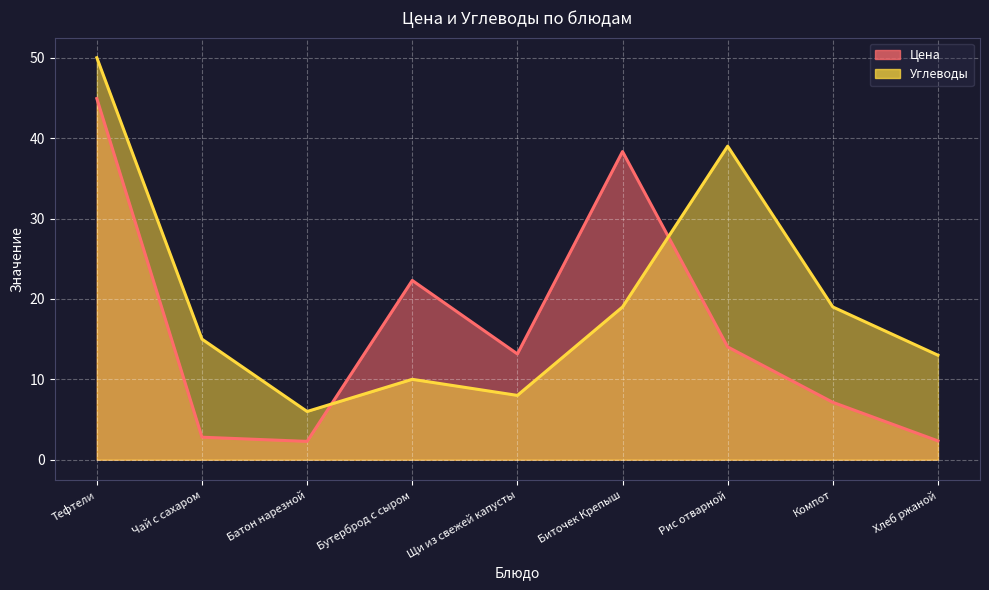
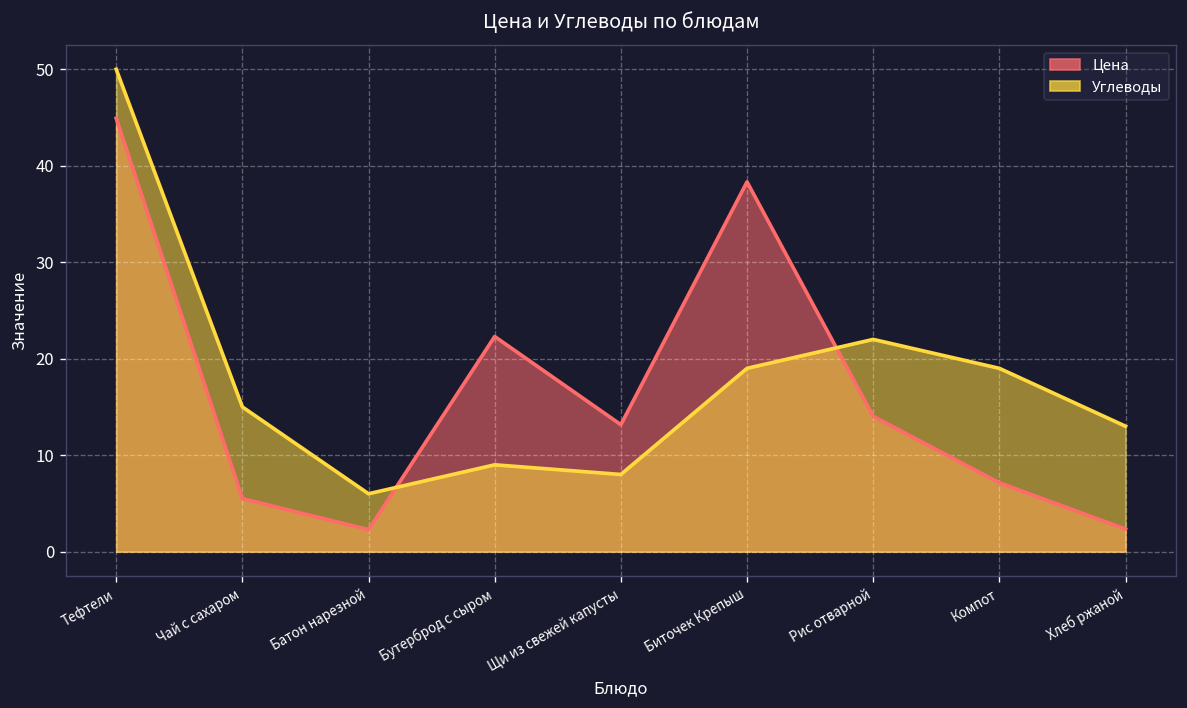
Цена, Чай с сахаром: 3 -> 6
Углеводы, Бутерброд с сыром: 10 -> 9
Углеводы, Рис отварной: 39 -> 22
